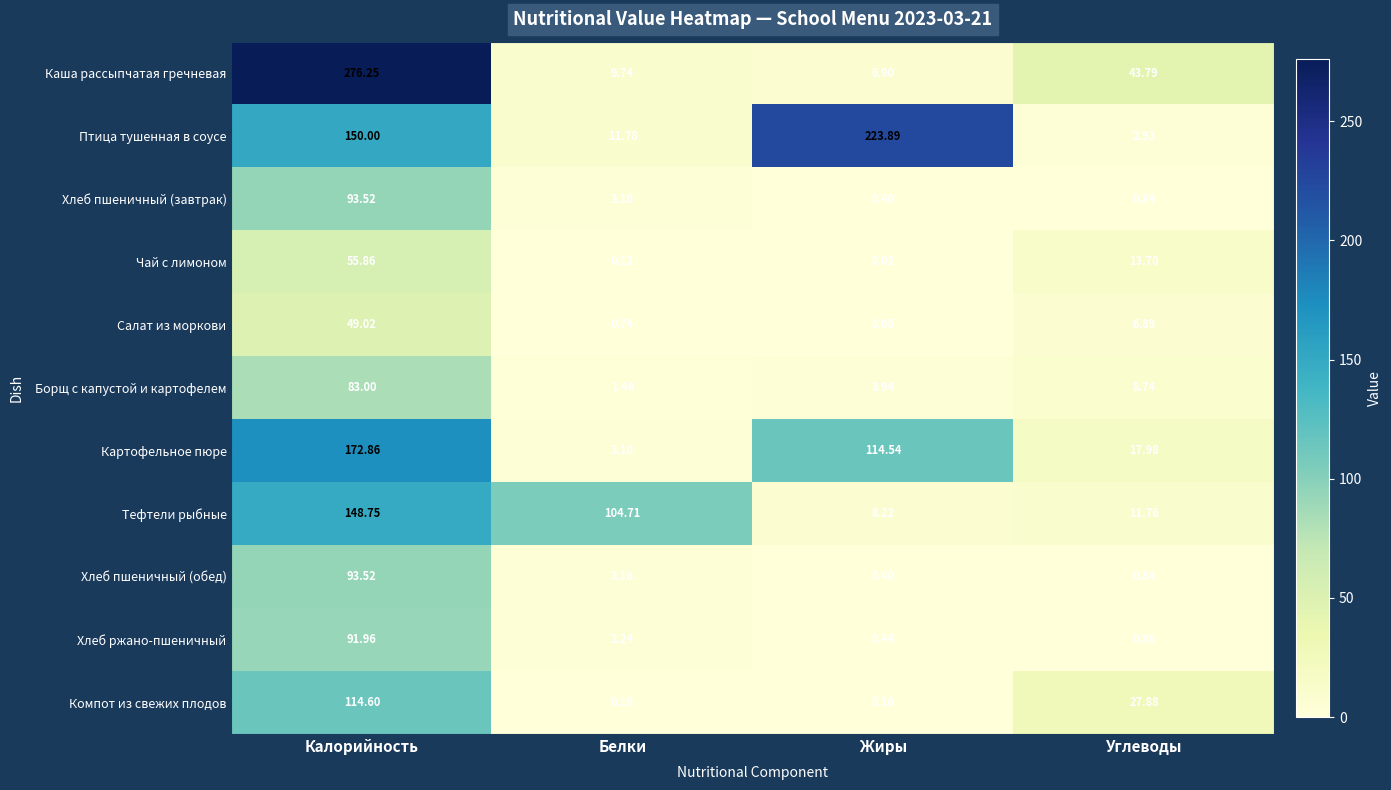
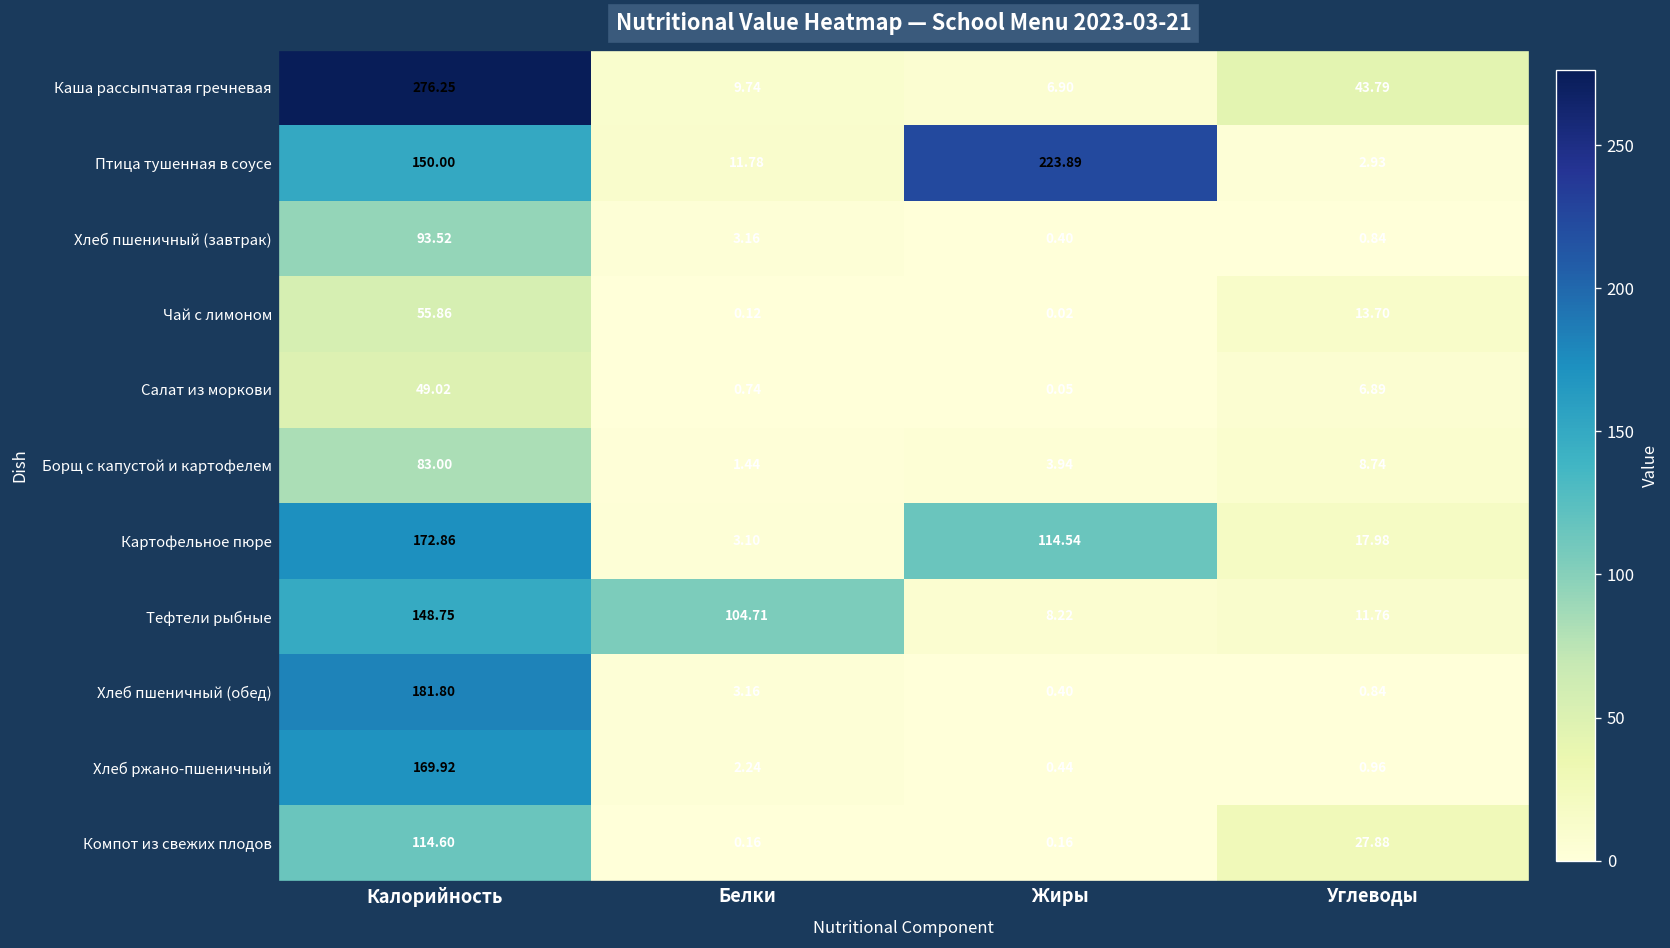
Хлеб пшеничный (обед), Калорийность: 93.52 -> 181.80
Хлеб ржано-пшеничный, Калорийность: 91.96 -> 169.92
